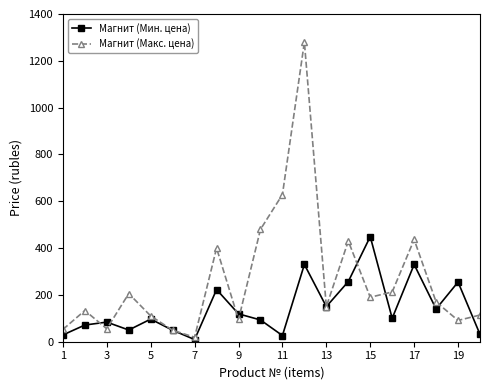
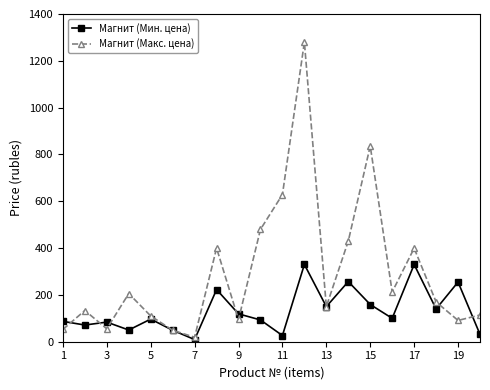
Магнит (Мин. цена), 1: 30 -> 90
Магнит (Мин. цена), 15: 450 -> 160
Магнит (Макс. цена), 15: 190 -> 840
Магнит (Макс. цена), 17: 440 -> 400
